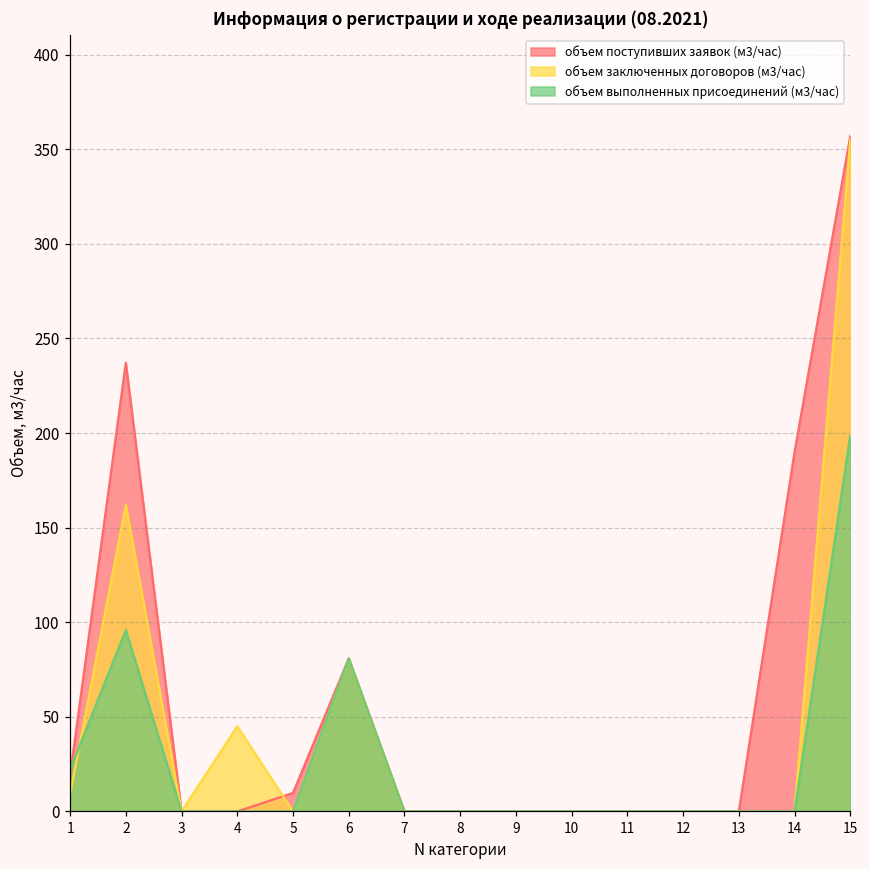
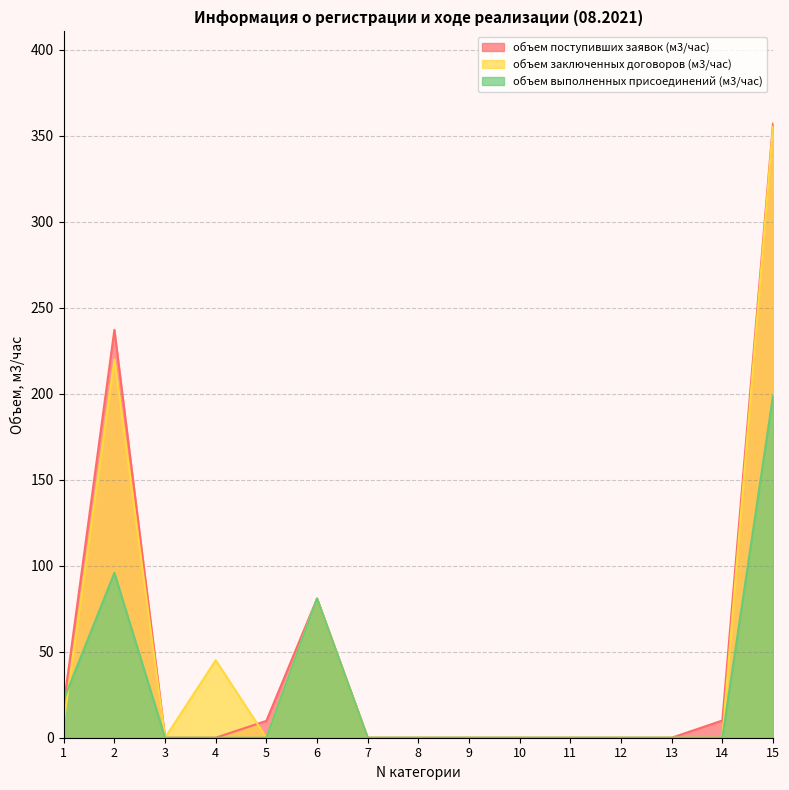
объем заключенных договоров (м3/час), 2: 162 -> 220
объем поступивших заявок (м3/час), 14: 190 -> 10
